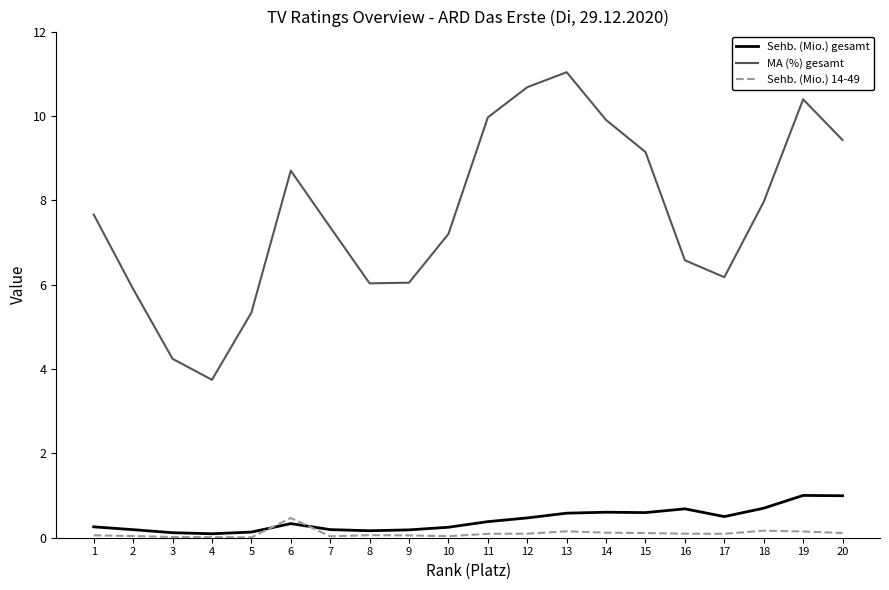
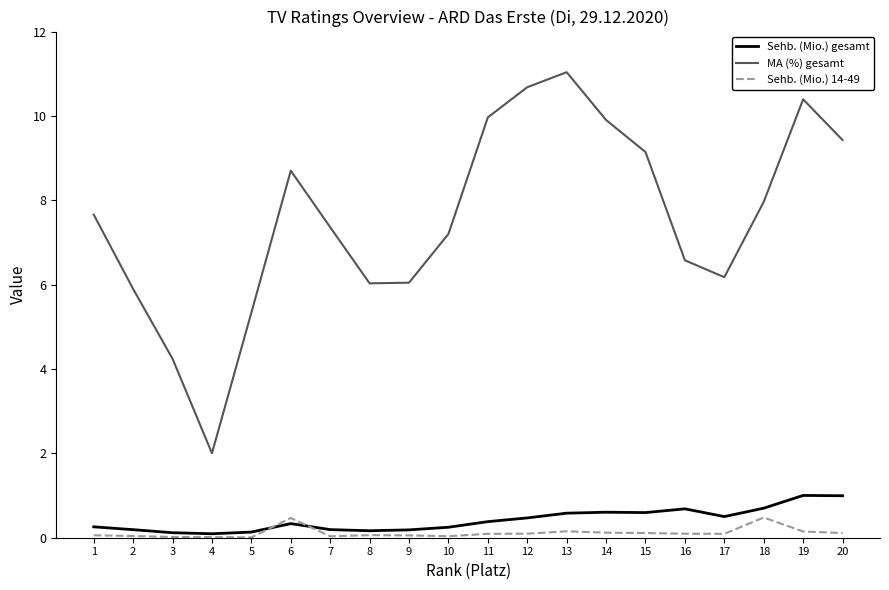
MA (%) gesamt, 4: 3.7 -> 2.0
Sehb. (Mio.) 14-49, 18: 0.2 -> 0.5
